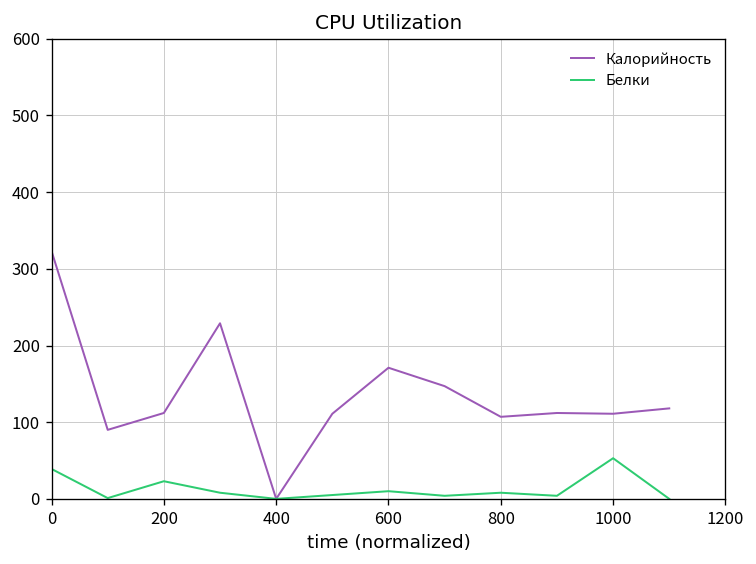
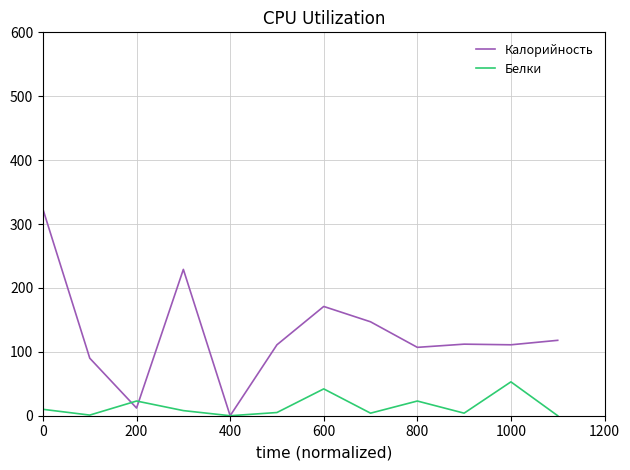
Белки, 0: 40 -> 10
Калорийность, 200: 110 -> 10
Белки, 600: 10 -> 40
Белки, 800: 10 -> 20
